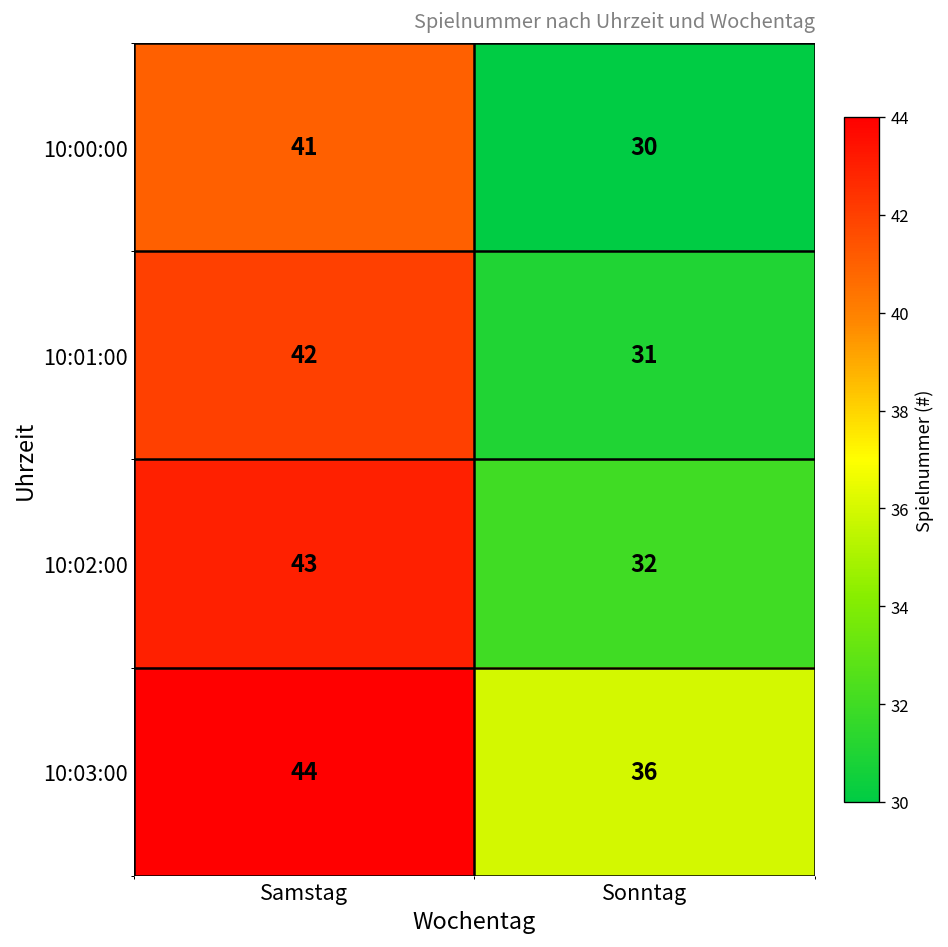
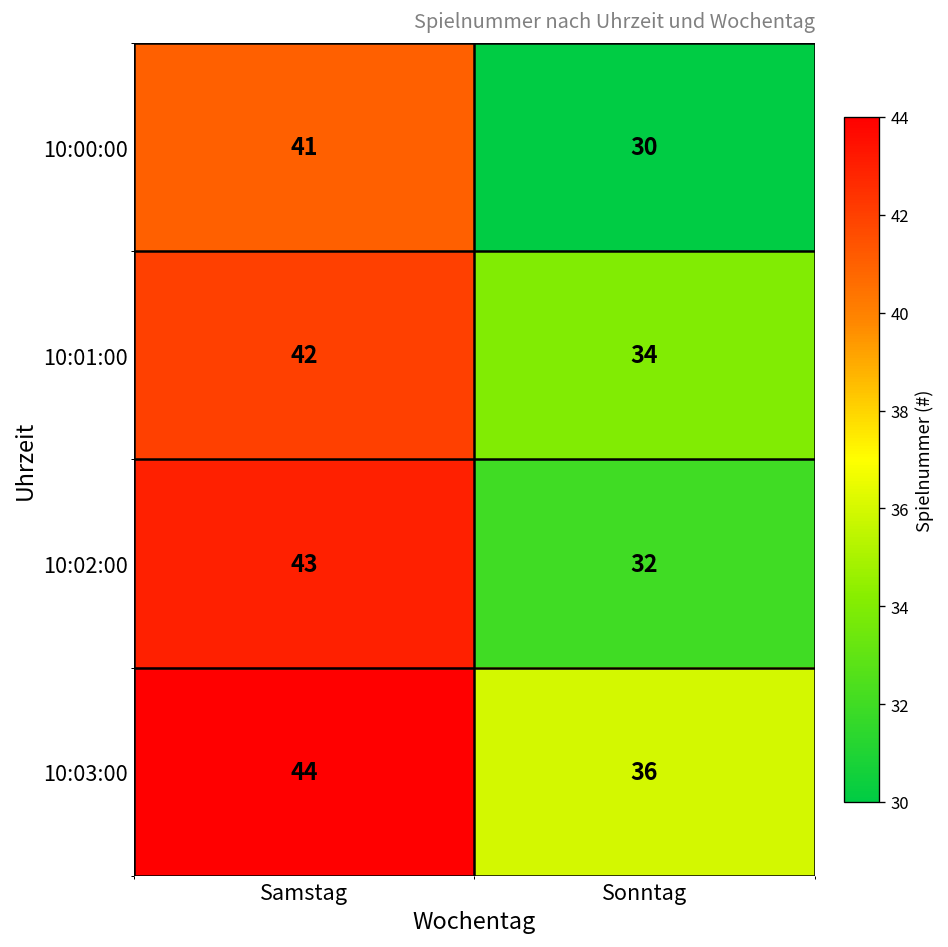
10:01:00, Sonntag: 31 -> 34
